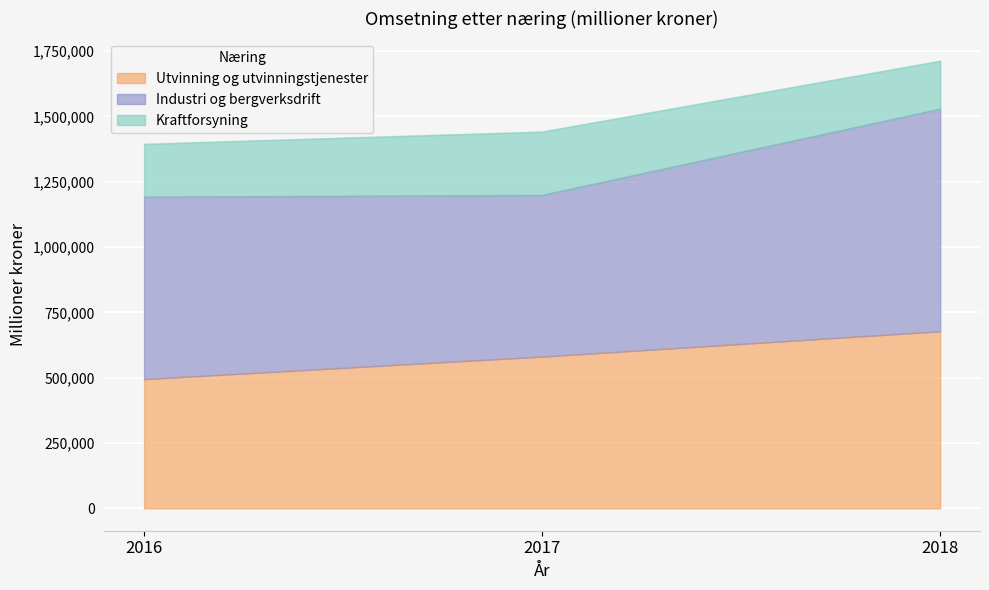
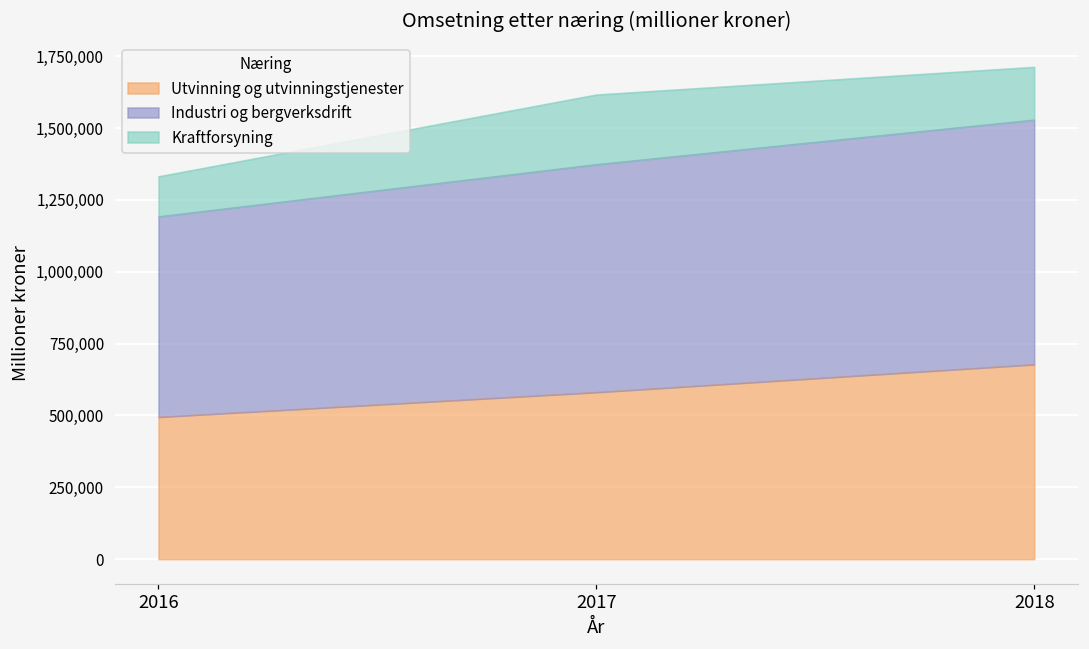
Kraftforsyning, 2016: 200,000 -> 140,000
Industri og bergverksdrift, 2017: 620,000 -> 790,000
